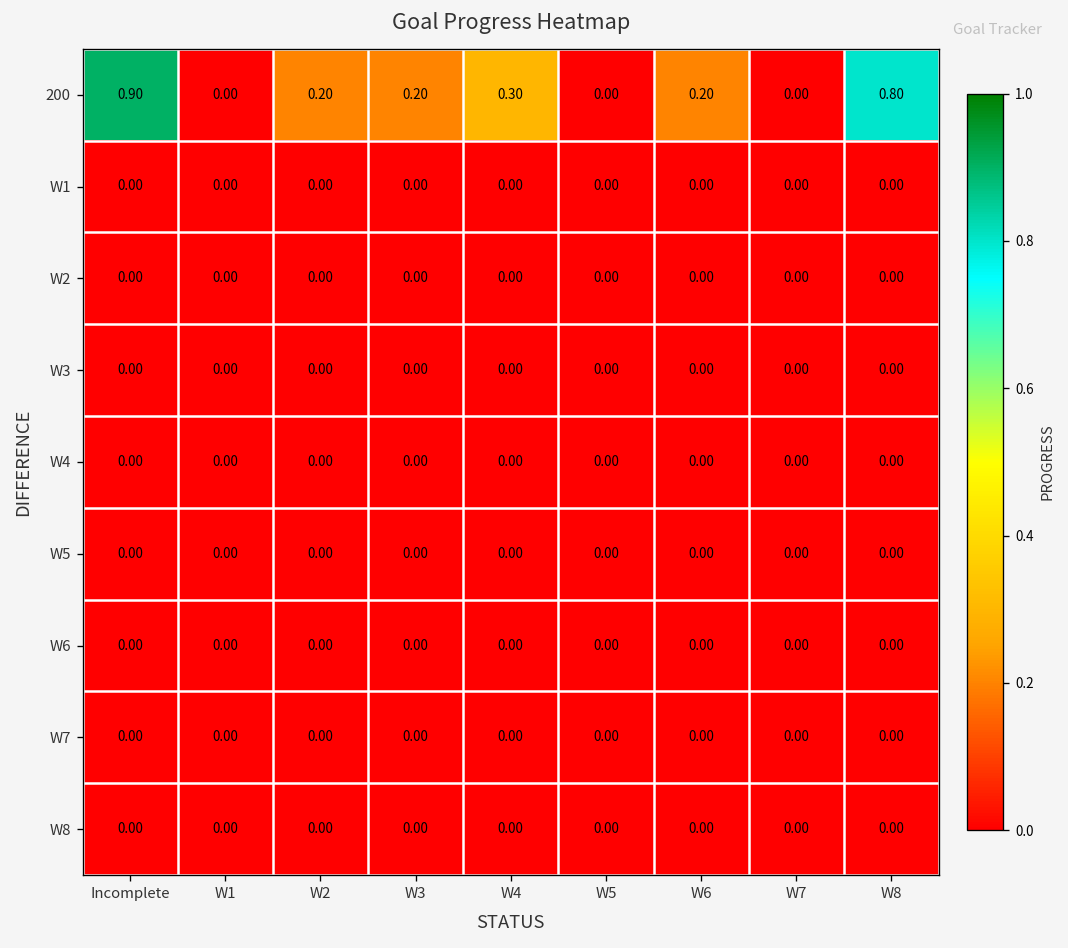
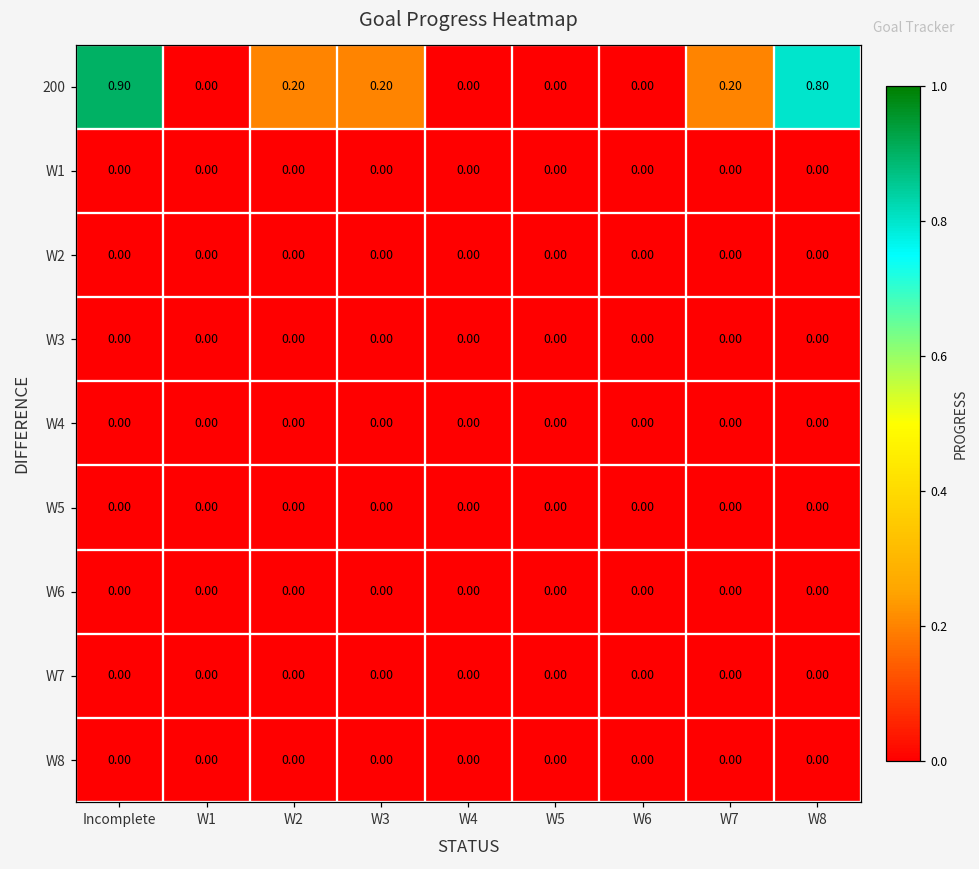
200, W4: 0.30 -> 0.00
200, W6: 0.20 -> 0.00
200, W7: 0.00 -> 0.20
